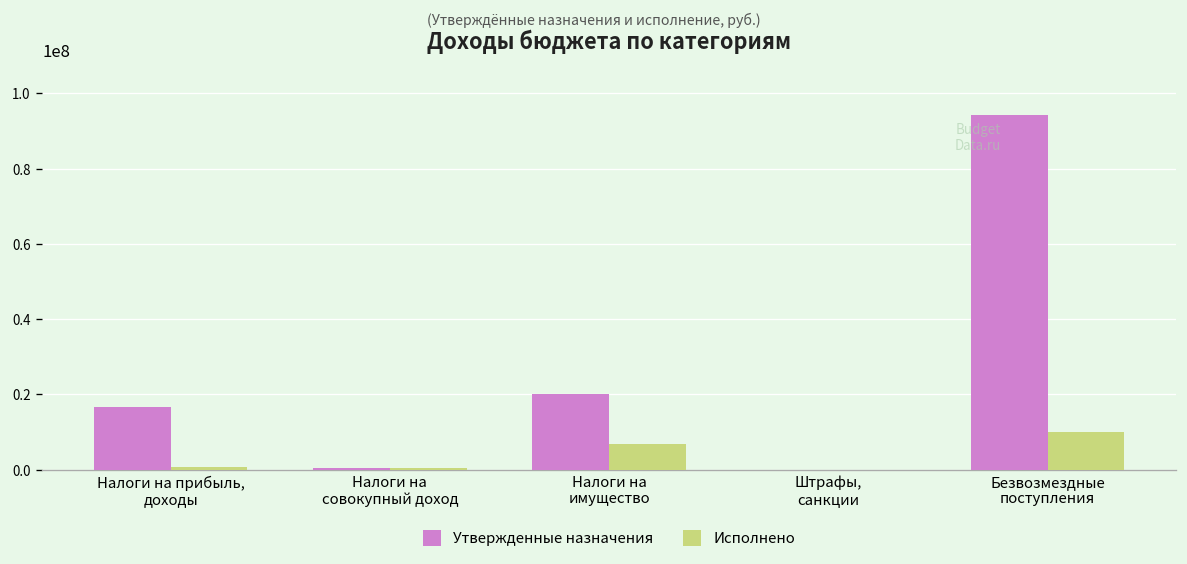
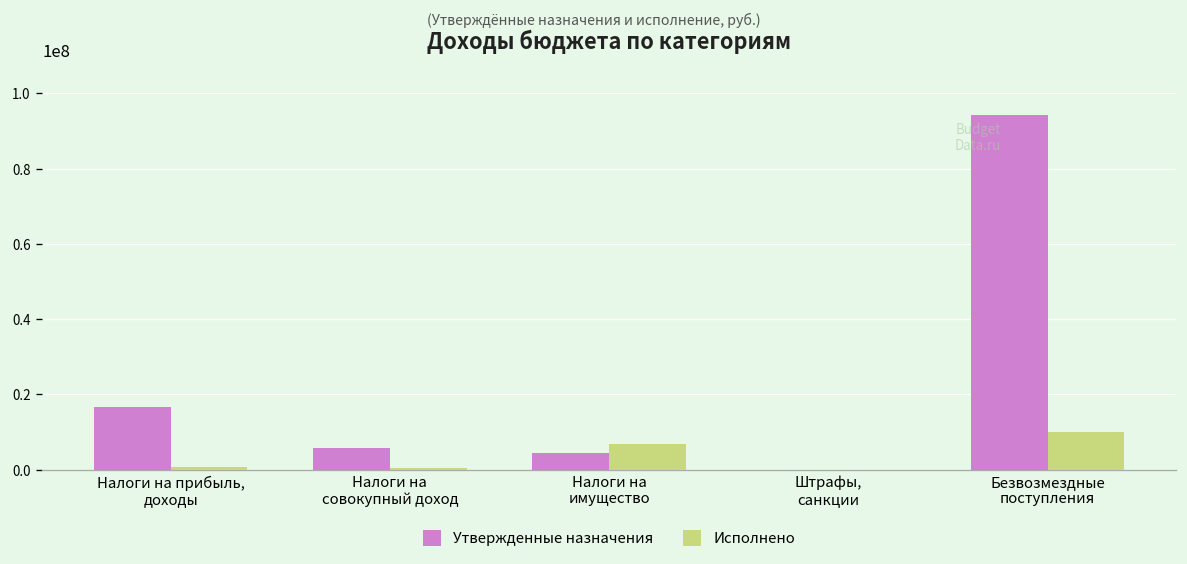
Утвержденные назначения, Налоги на совокупный доход: 0 -> 6000000
Утвержденные назначения, Налоги на имущество: 20000000 -> 4000000
